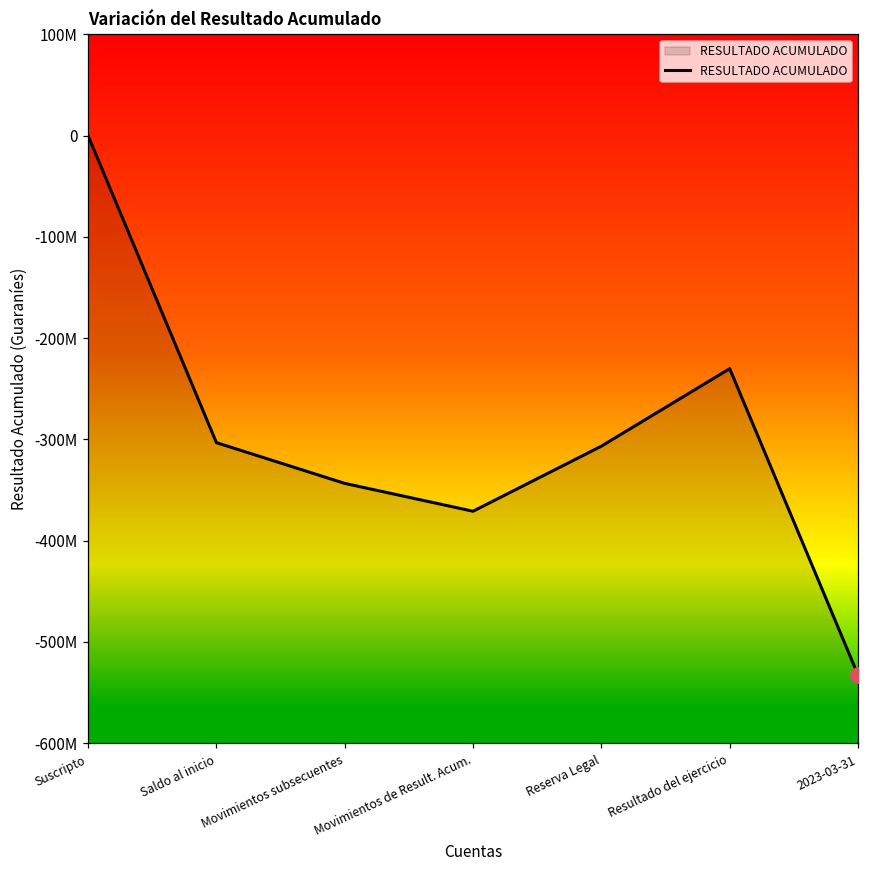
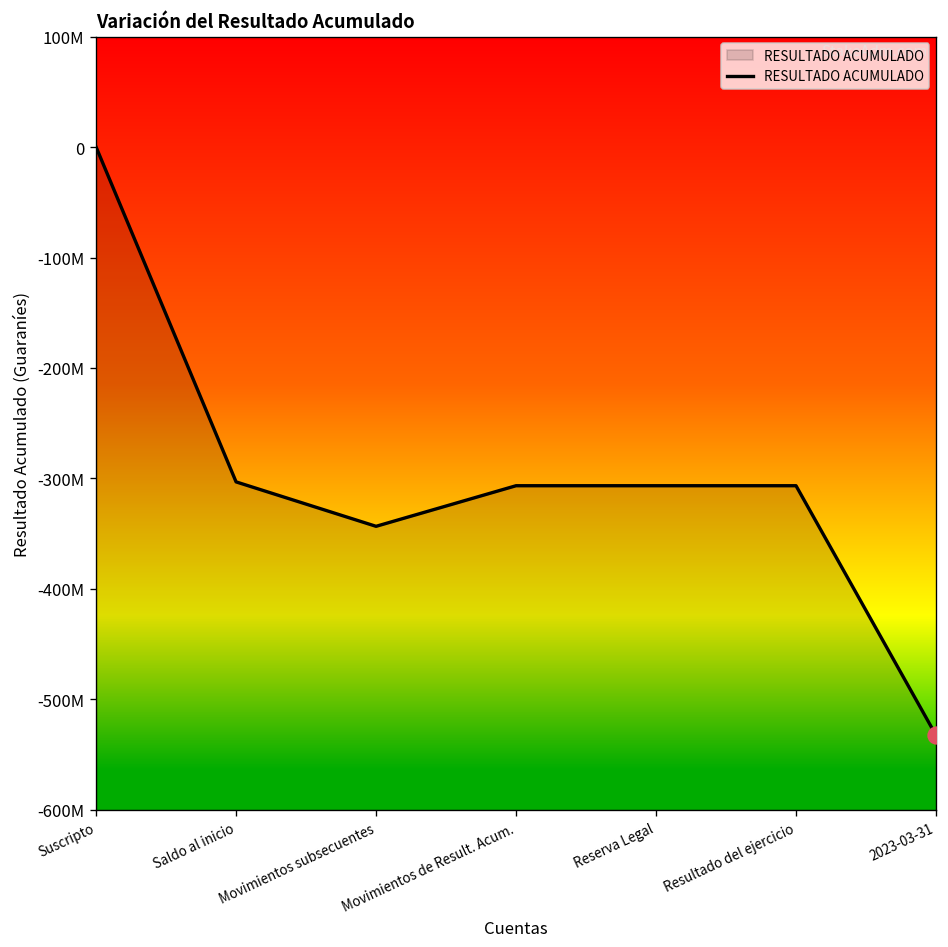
RESULTADO ACUMULADO, Movimientos de Result. Acum.: -370000000 -> -310000000
RESULTADO ACUMULADO, Resultado del ejercicio: -230000000 -> -310000000
